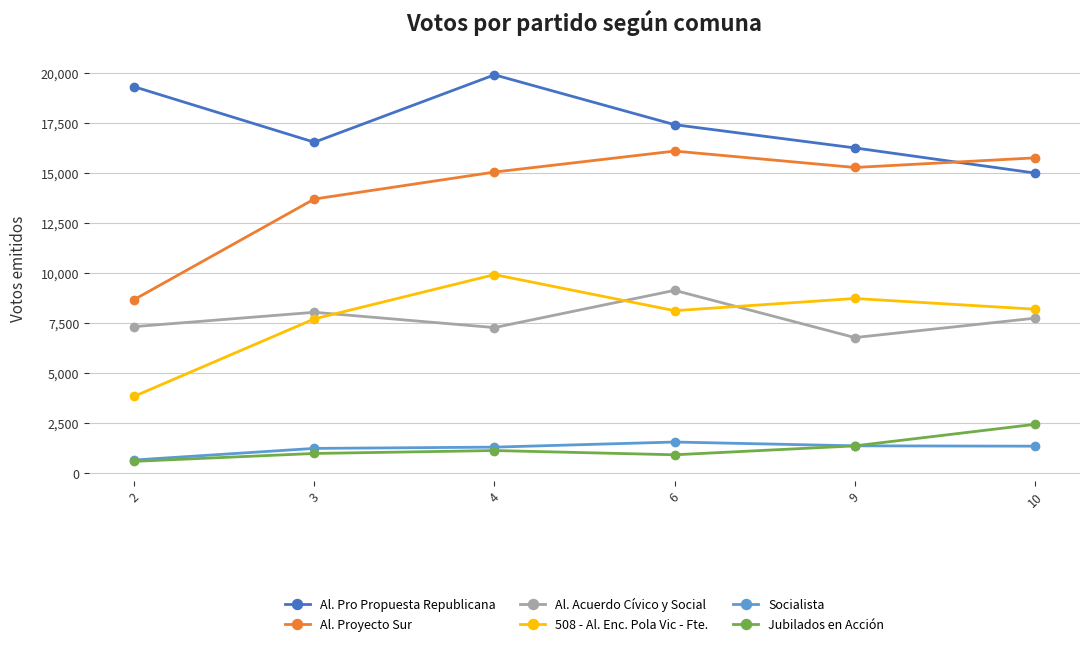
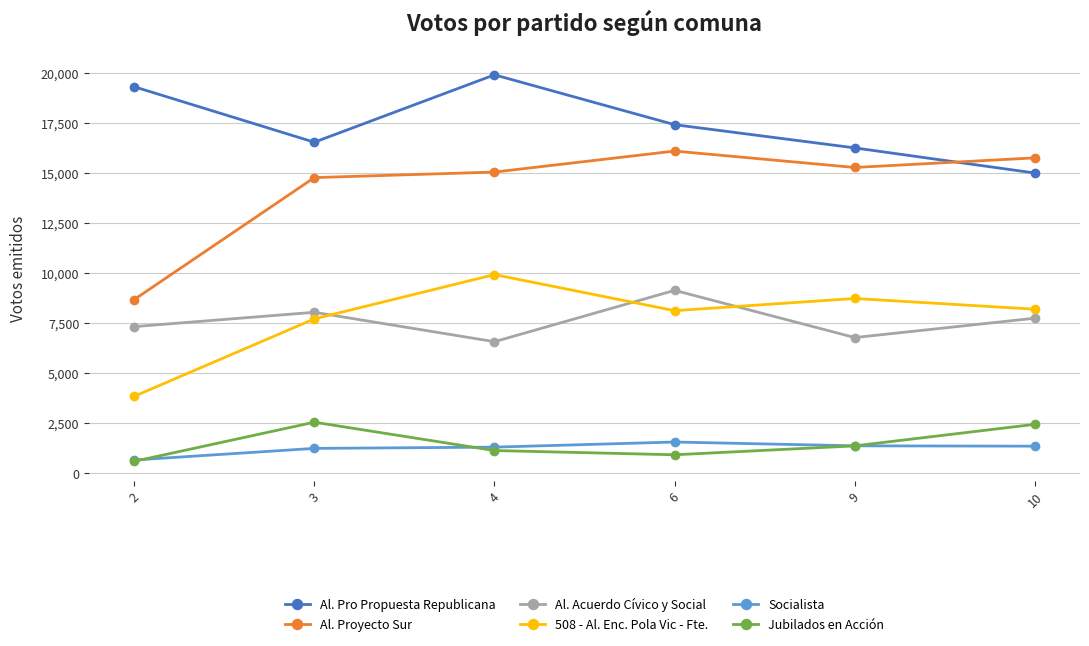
Al. Proyecto Sur, 3: 13,700 -> 14,800
Jubilados en Acción, 3: 1,000 -> 2,600
Al. Acuerdo Cívico y Social, 4: 7,300 -> 6,600
